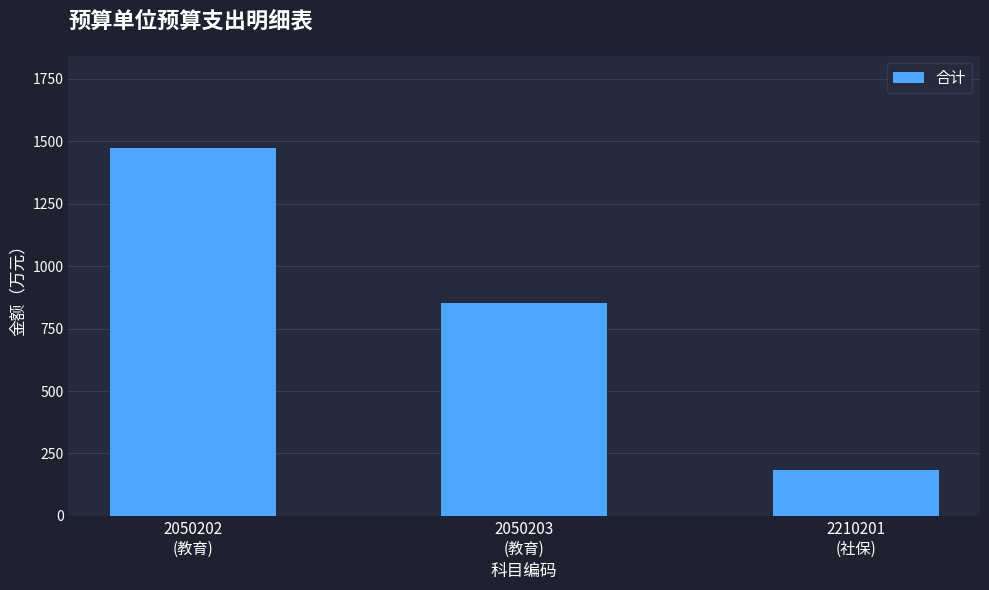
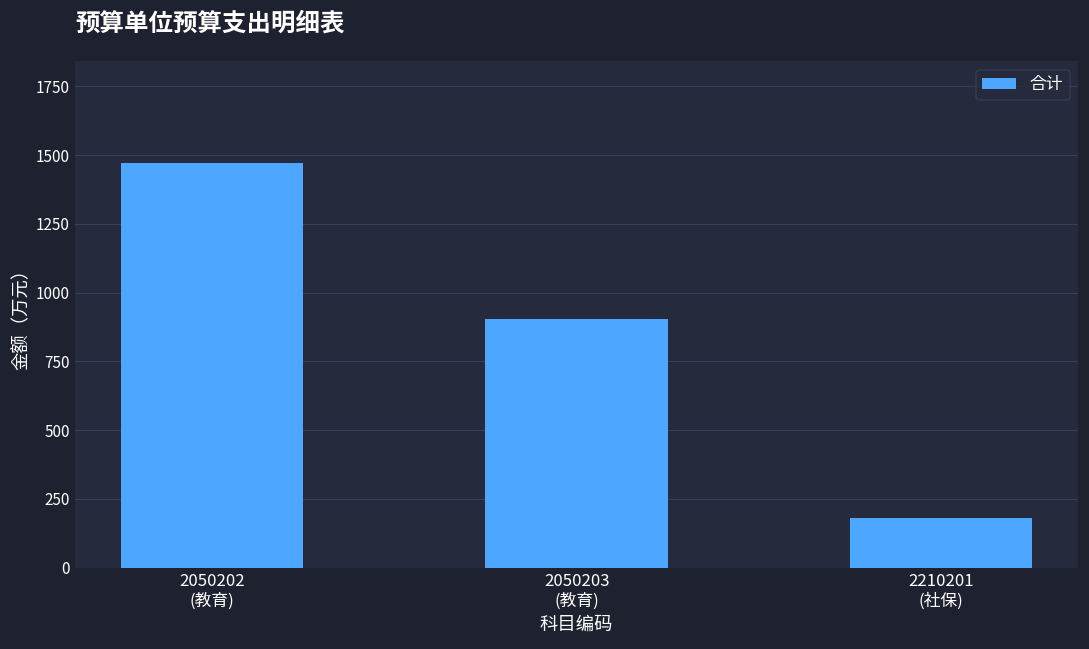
2050203 (教育): 850 -> 900
